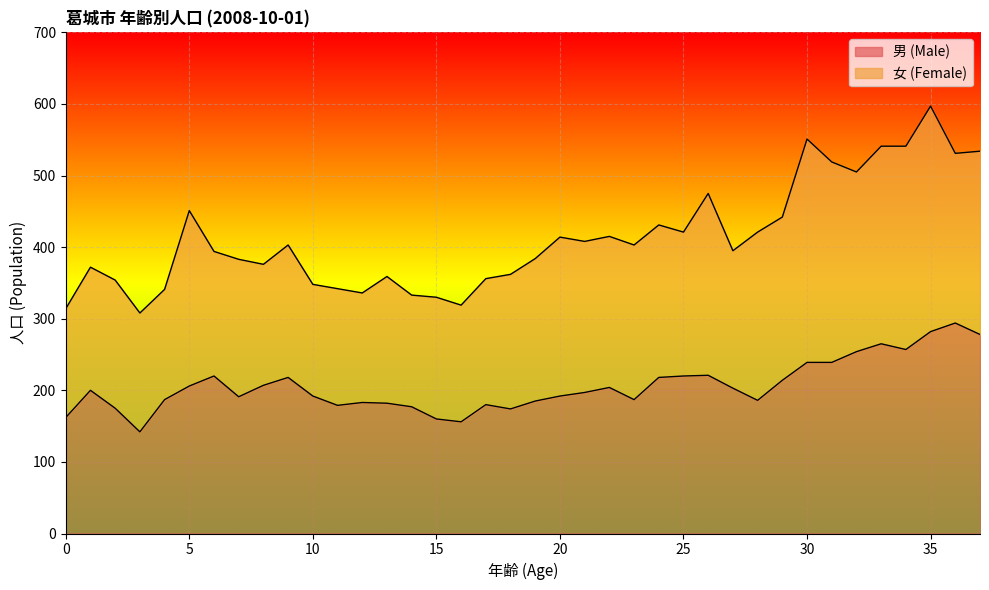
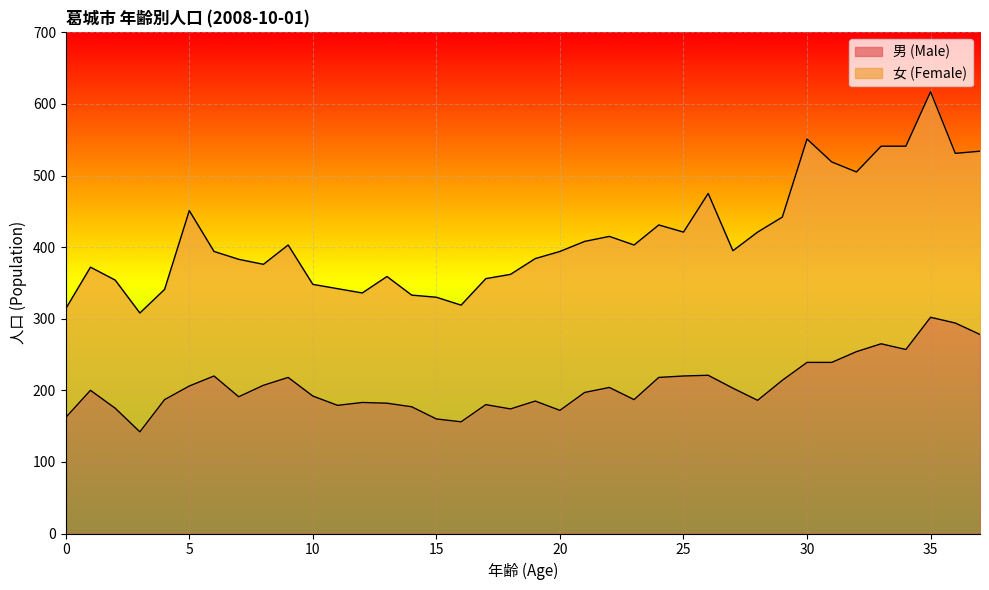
男 (Male), 20: 190 -> 170
男 (Male), 35: 280 -> 300
